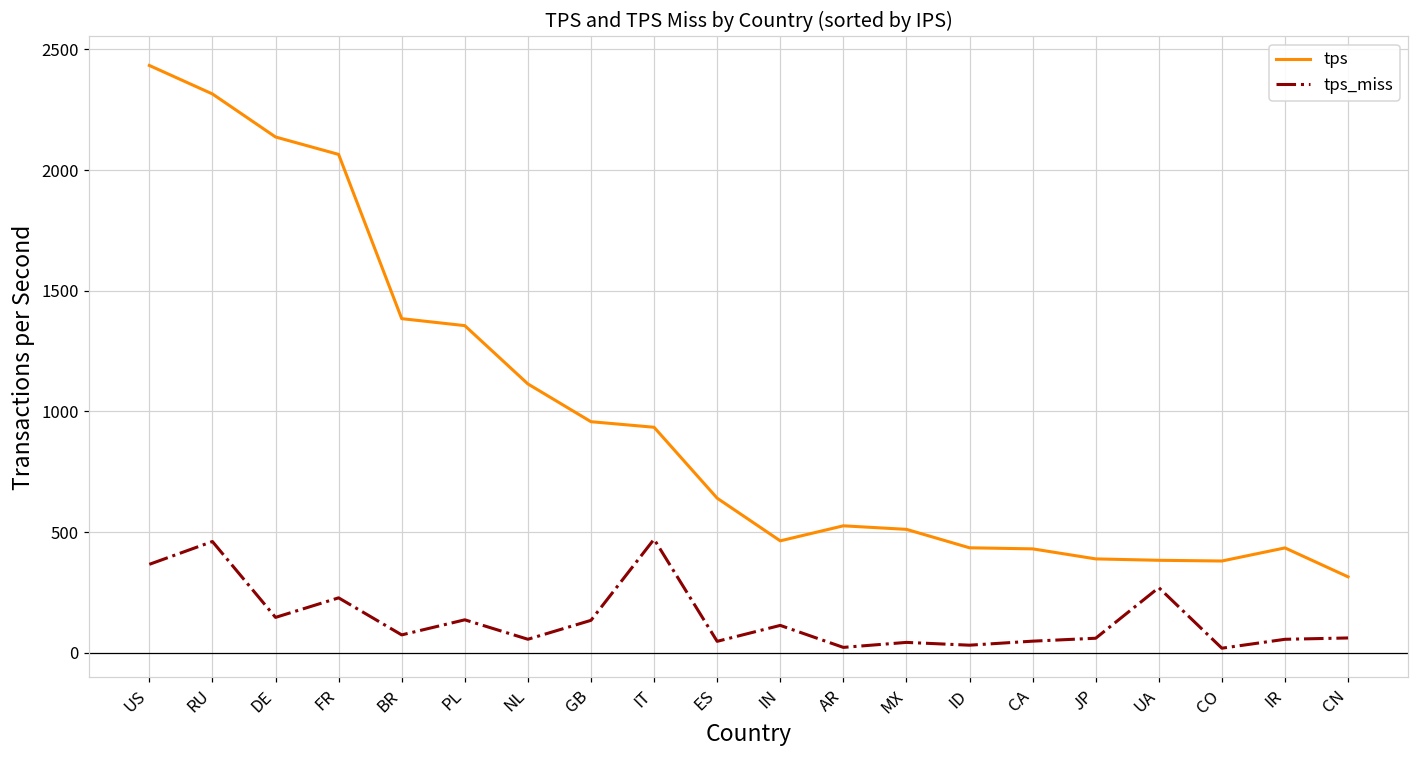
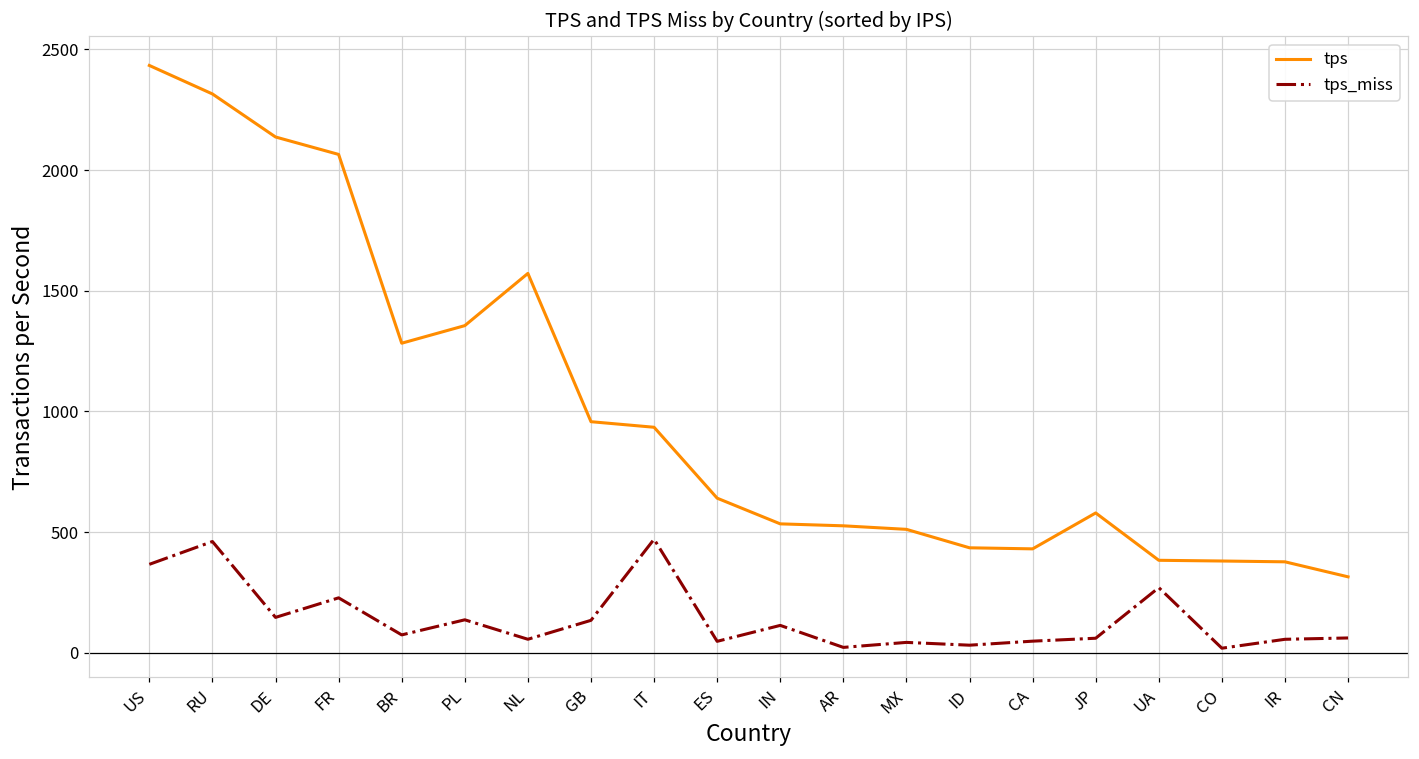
tps, BR: 1380 -> 1280
tps, NL: 1110 -> 1570
tps, IN: 460 -> 530
tps, JP: 390 -> 580
tps, IR: 440 -> 380
